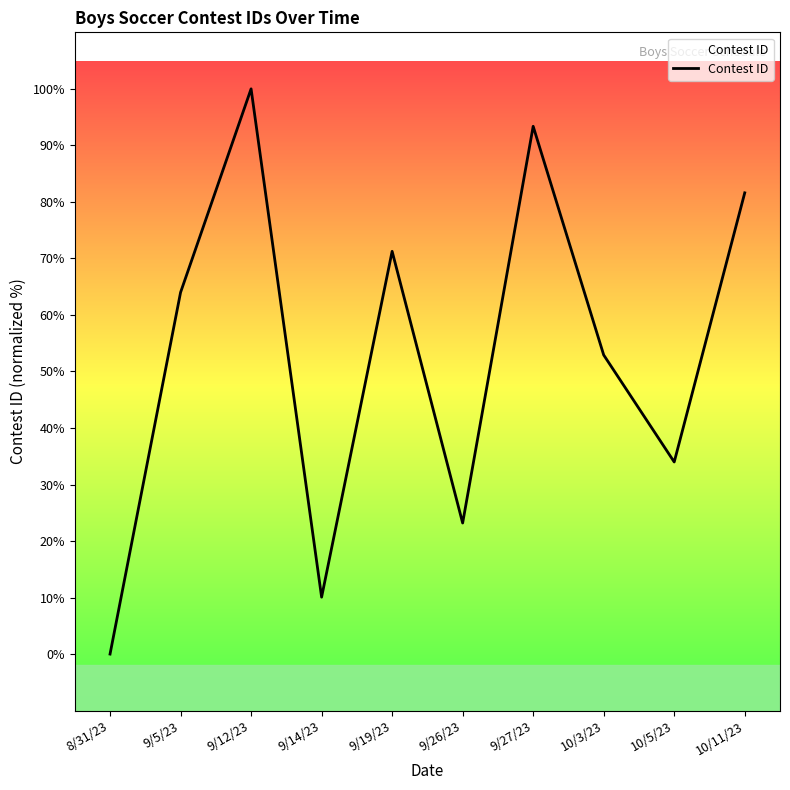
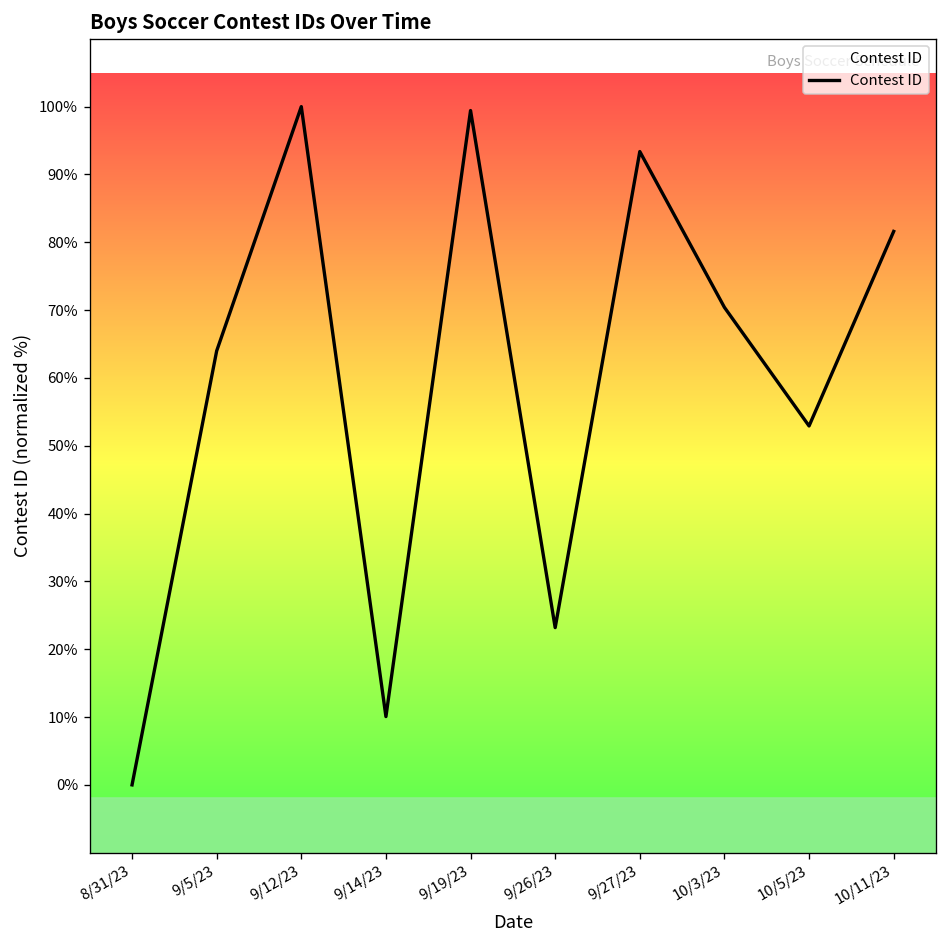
9/19/23: 71% -> 99%
10/3/23: 53% -> 70%
10/5/23: 34% -> 53%
